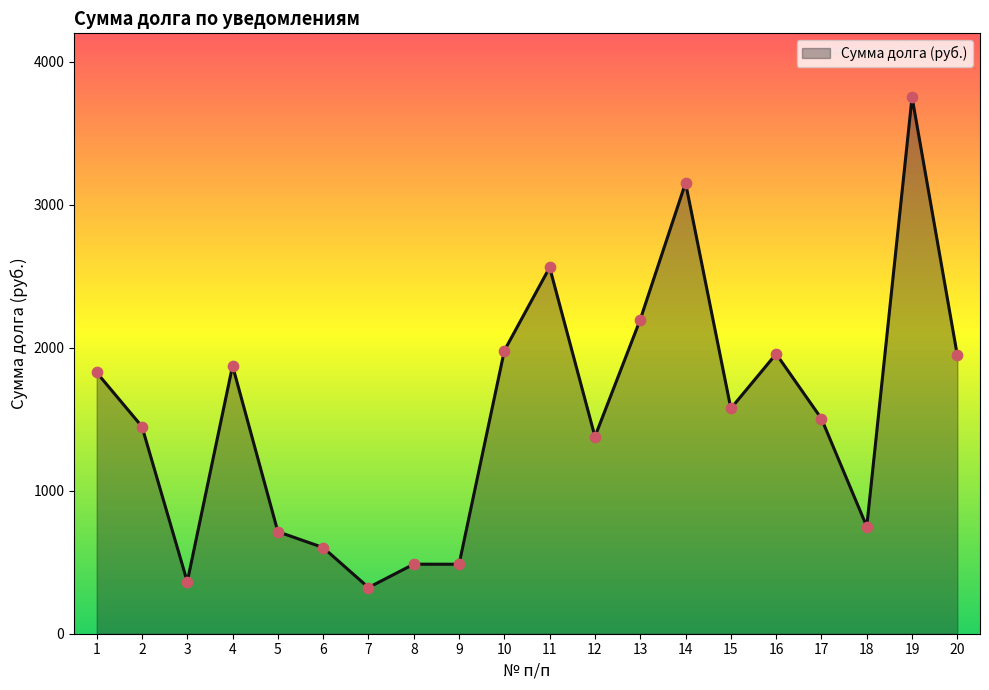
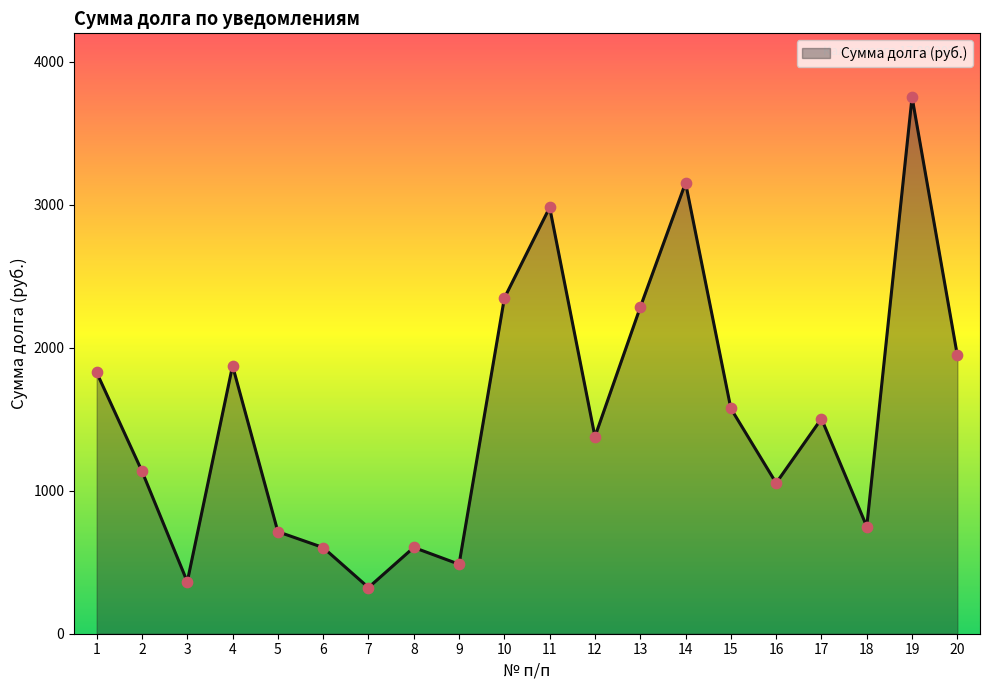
2: 1450 -> 1140
8: 490 -> 600
10: 1980 -> 2350
11: 2560 -> 2980
13: 2200 -> 2280
16: 1960 -> 1050
